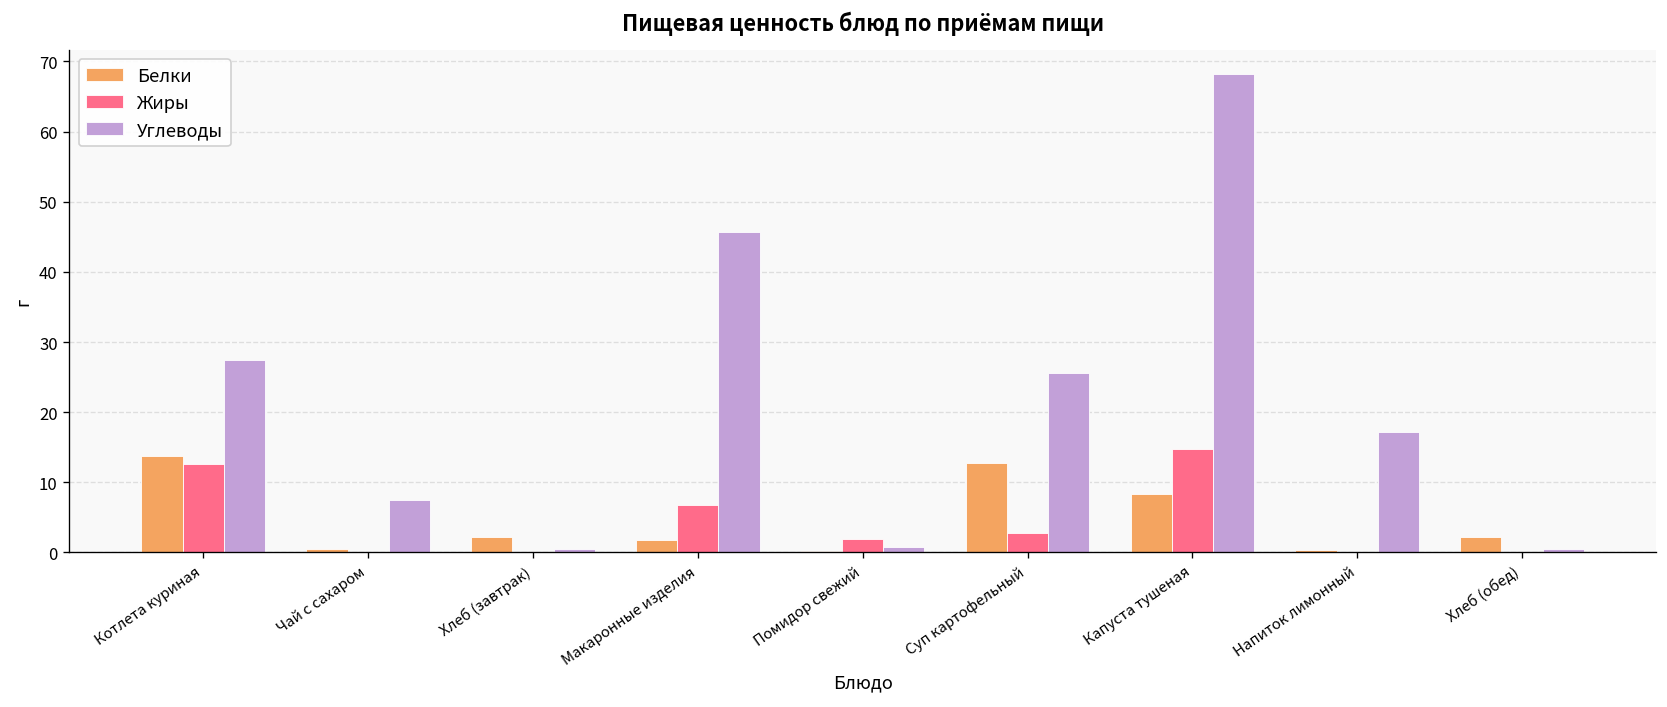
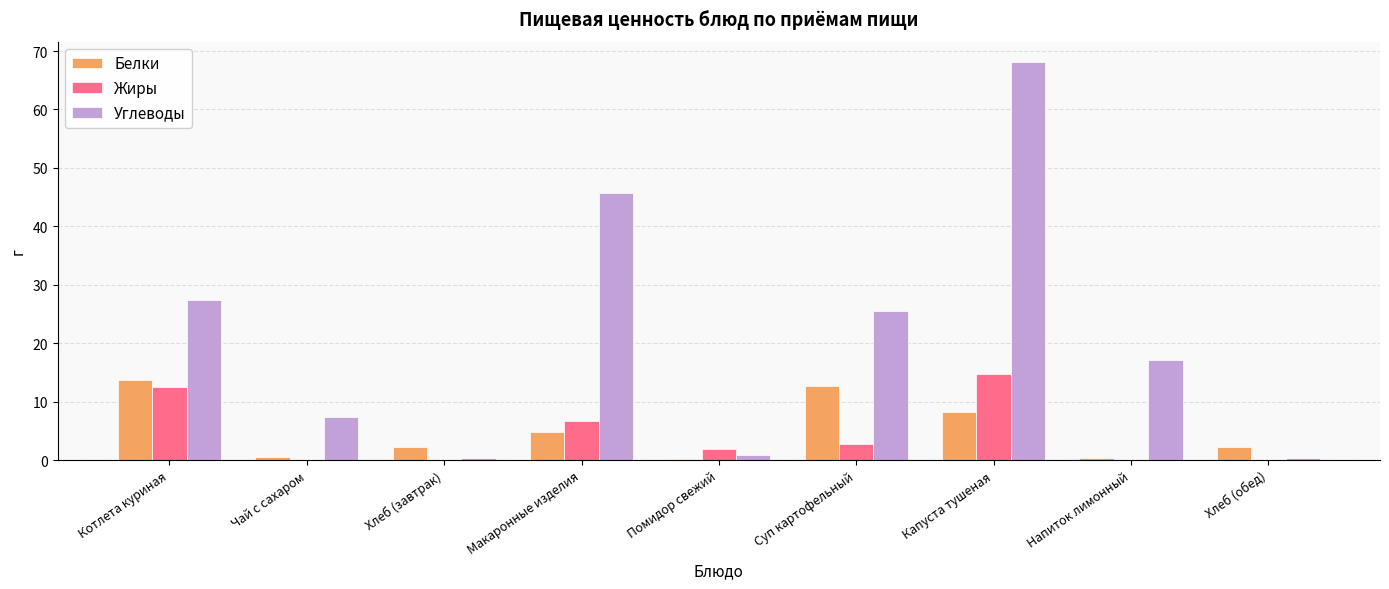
Белки, Макаронные изделия: 2 -> 5
